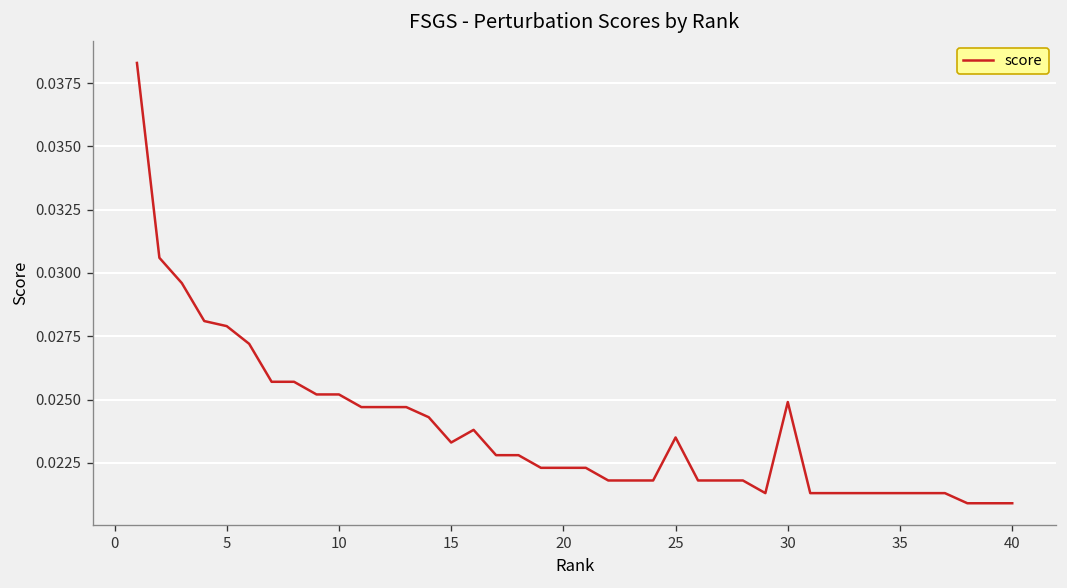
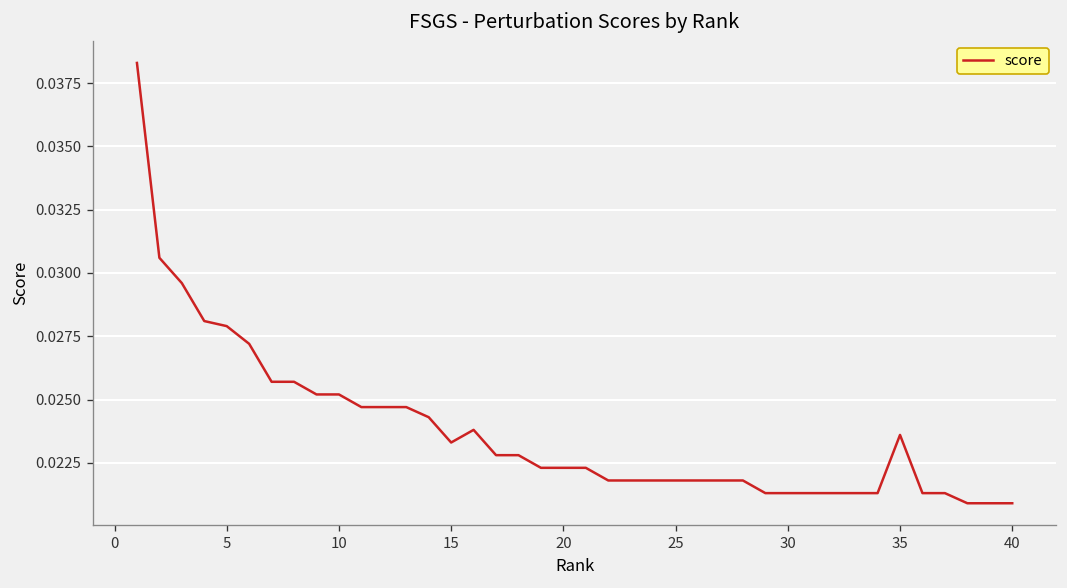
25: 0.0235 -> 0.0218
30: 0.0249 -> 0.0213
35: 0.0213 -> 0.0236
